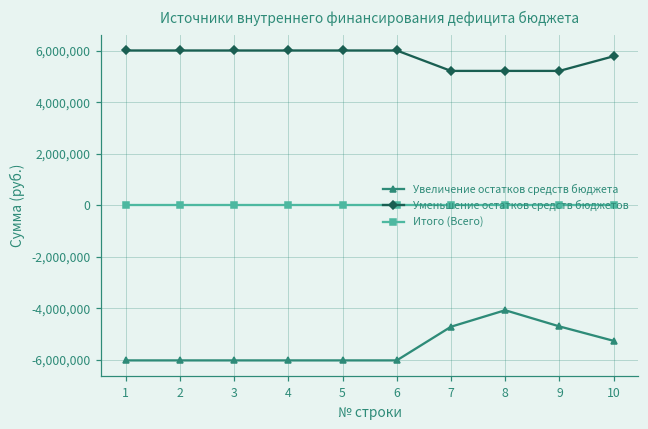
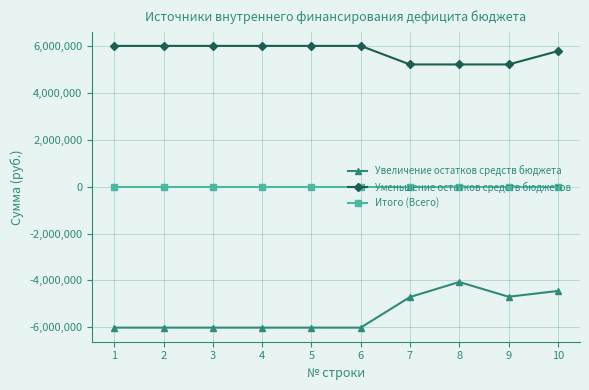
Увеличение остатков средств бюджета, 10: -5,300,000 -> -4,500,000
